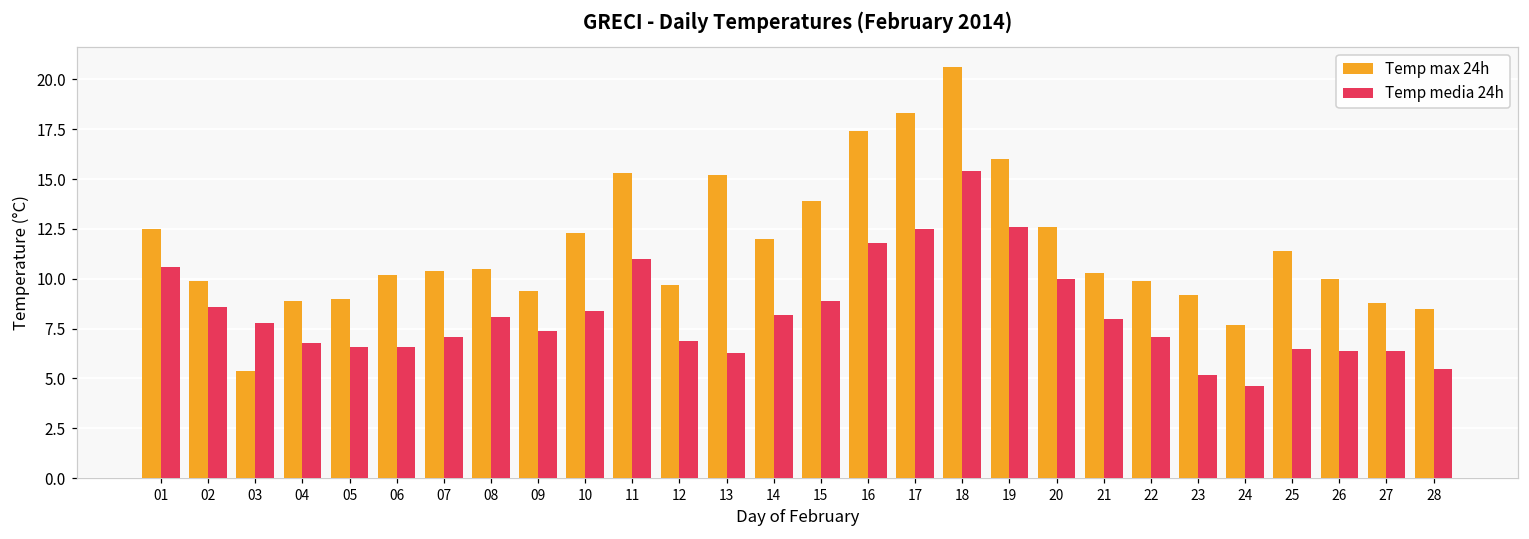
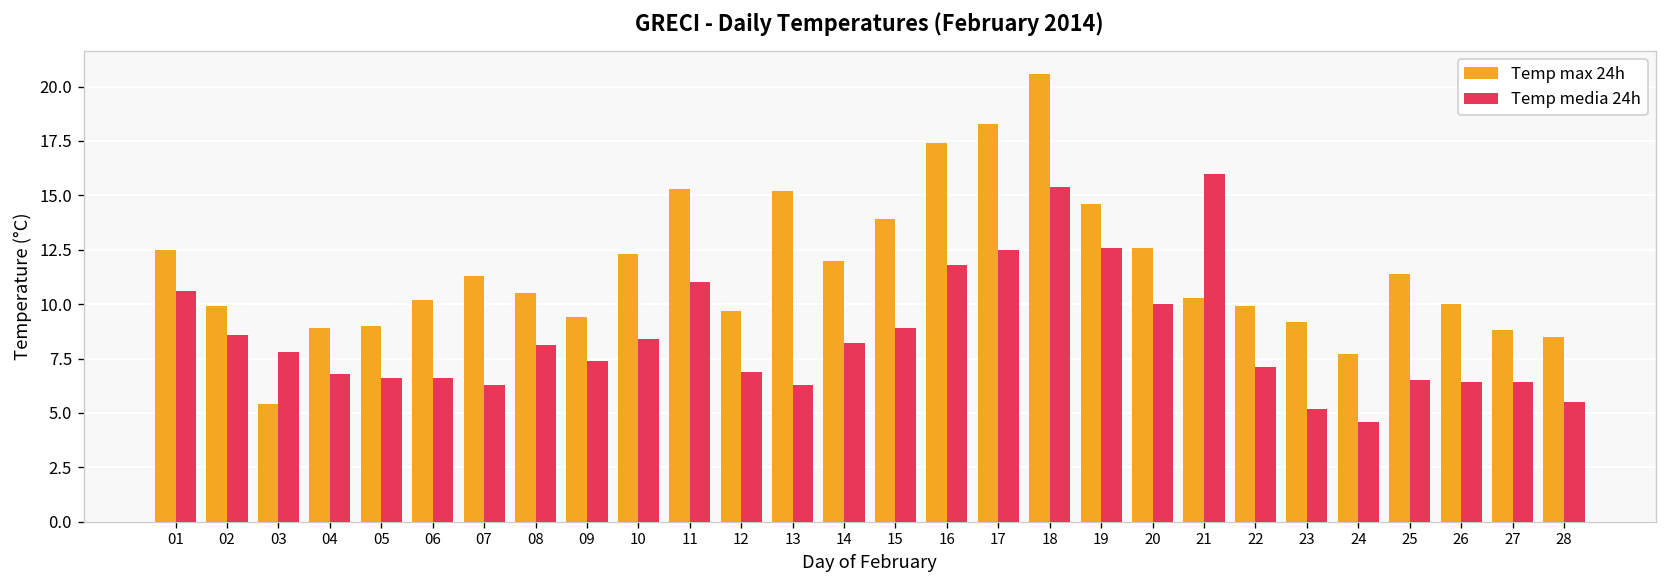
Temp max 24h, 07: 10.4 -> 11.3
Temp media 24h, 07: 7.1 -> 6.3
Temp max 24h, 19: 16.0 -> 14.6
Temp media 24h, 21: 8 -> 16
